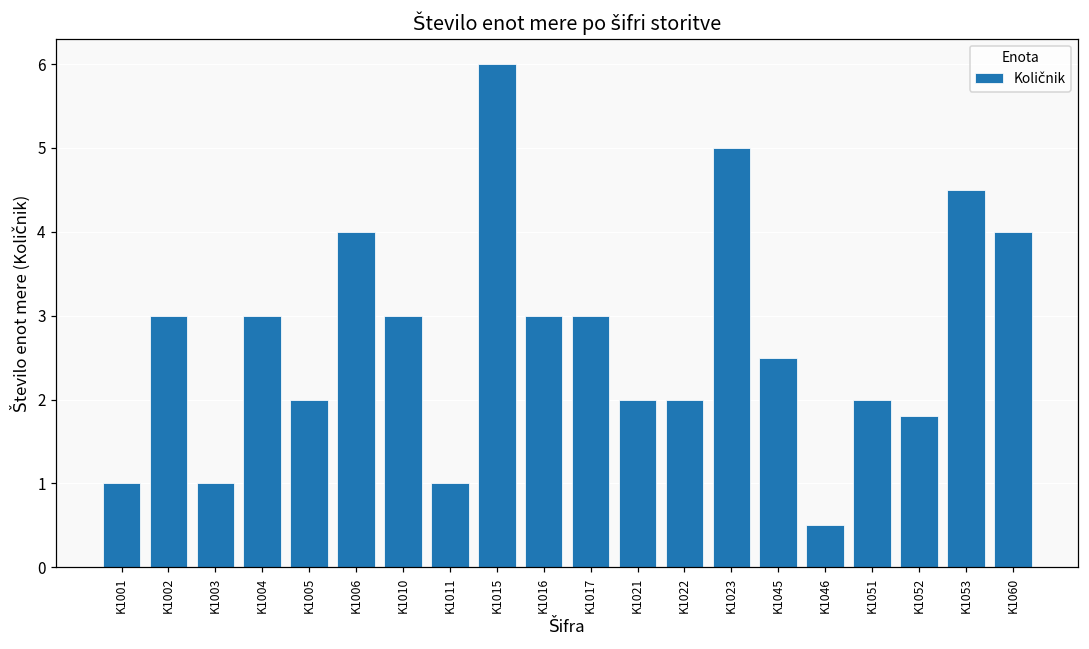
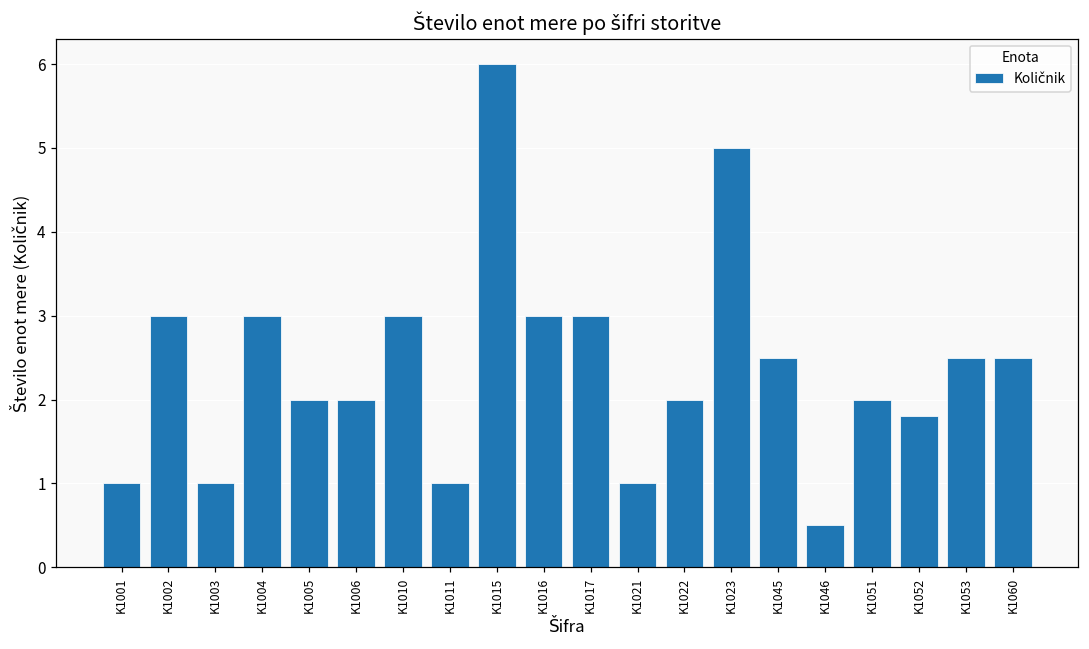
K1006: 4 -> 2
K1021: 2 -> 1
K1053: 4.5 -> 2.5
K1060: 4.0 -> 2.5
